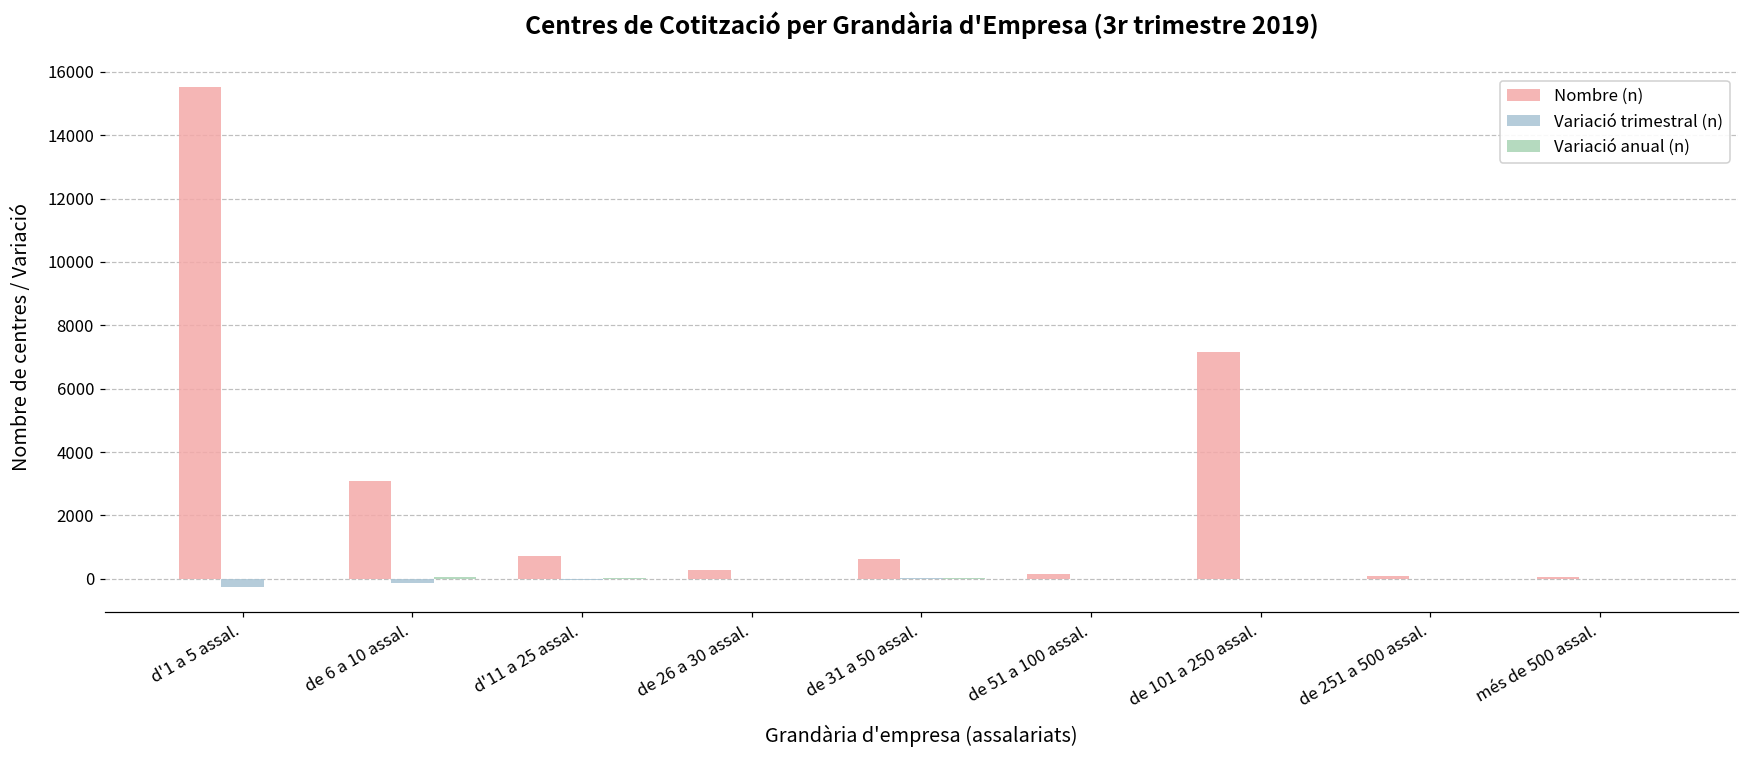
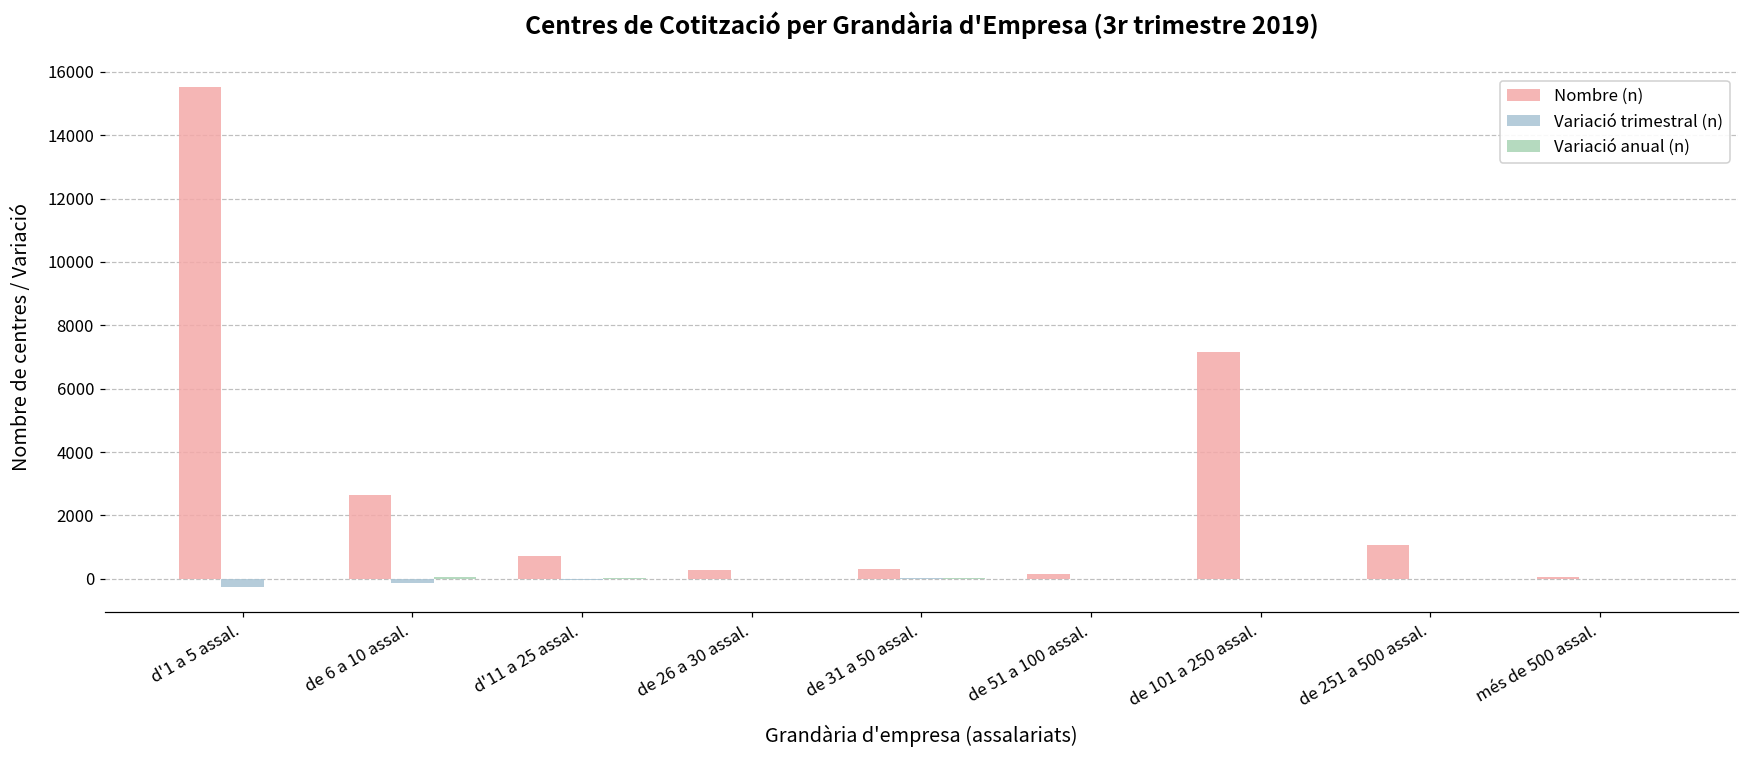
Nombre (n), de 6 a 10 assal.: 3100 -> 2600
Nombre (n), de 31 a 50 assal.: 600 -> 300
Nombre (n), de 251 a 500 assal.: 100 -> 1100
